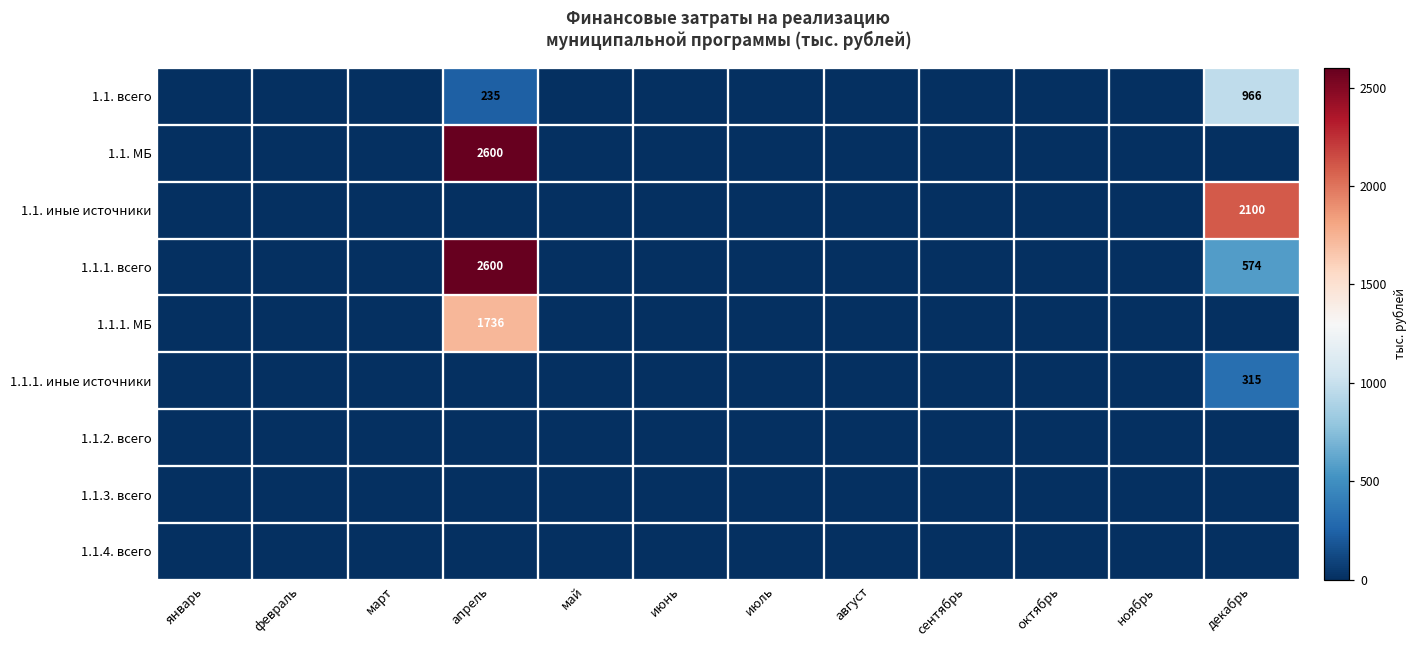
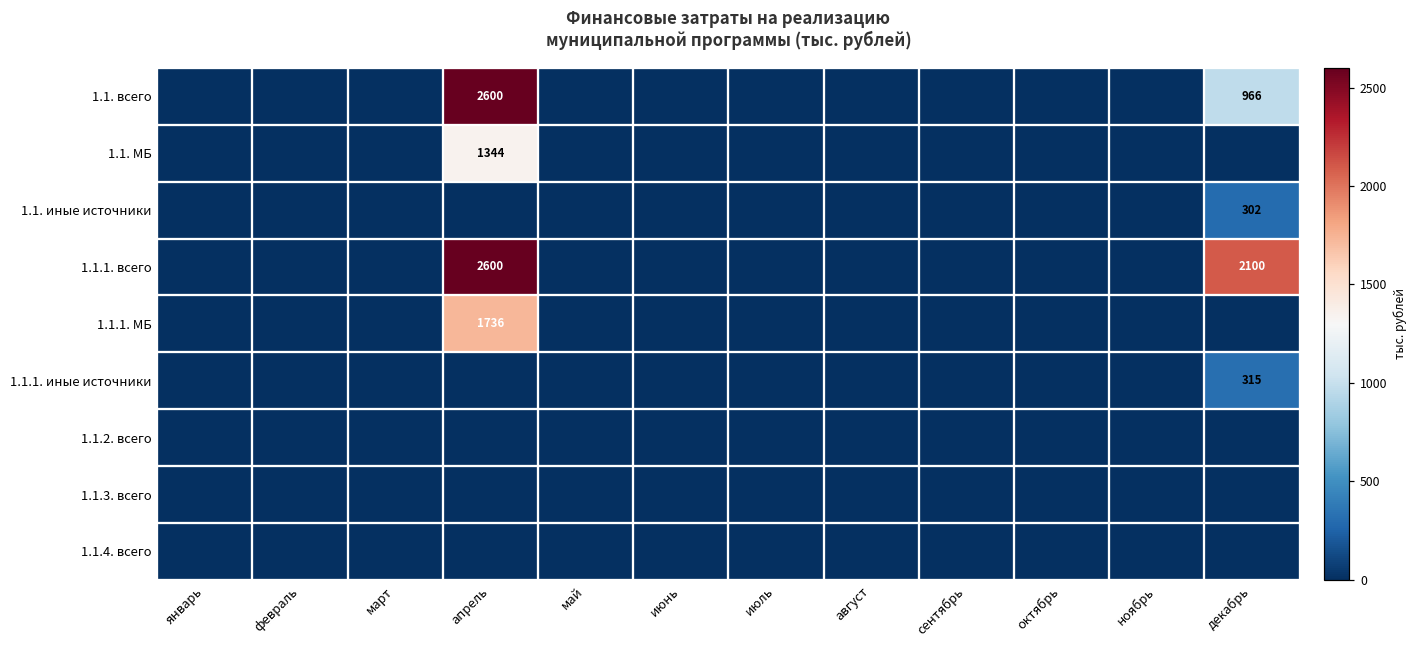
1.1. всего, апрель: 235 -> 2600
1.1. МБ, апрель: 2600 -> 1344
1.1. иные источники, декабрь: 2100 -> 302
1.1.1. всего, декабрь: 574 -> 2100
